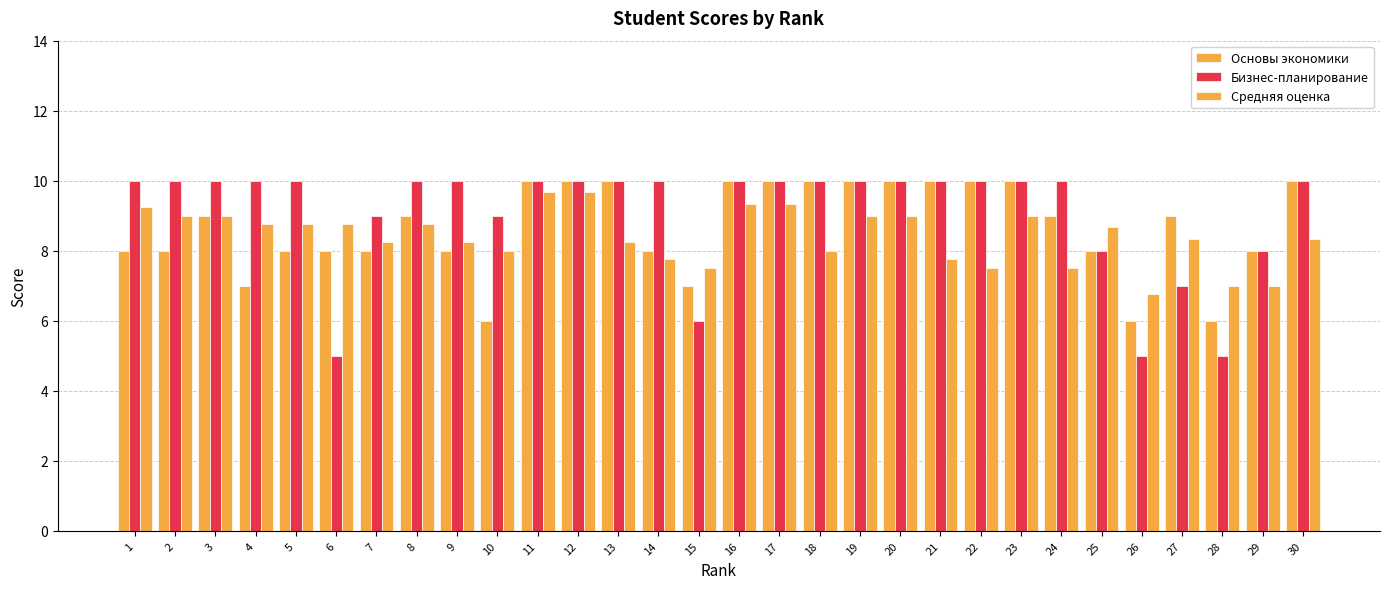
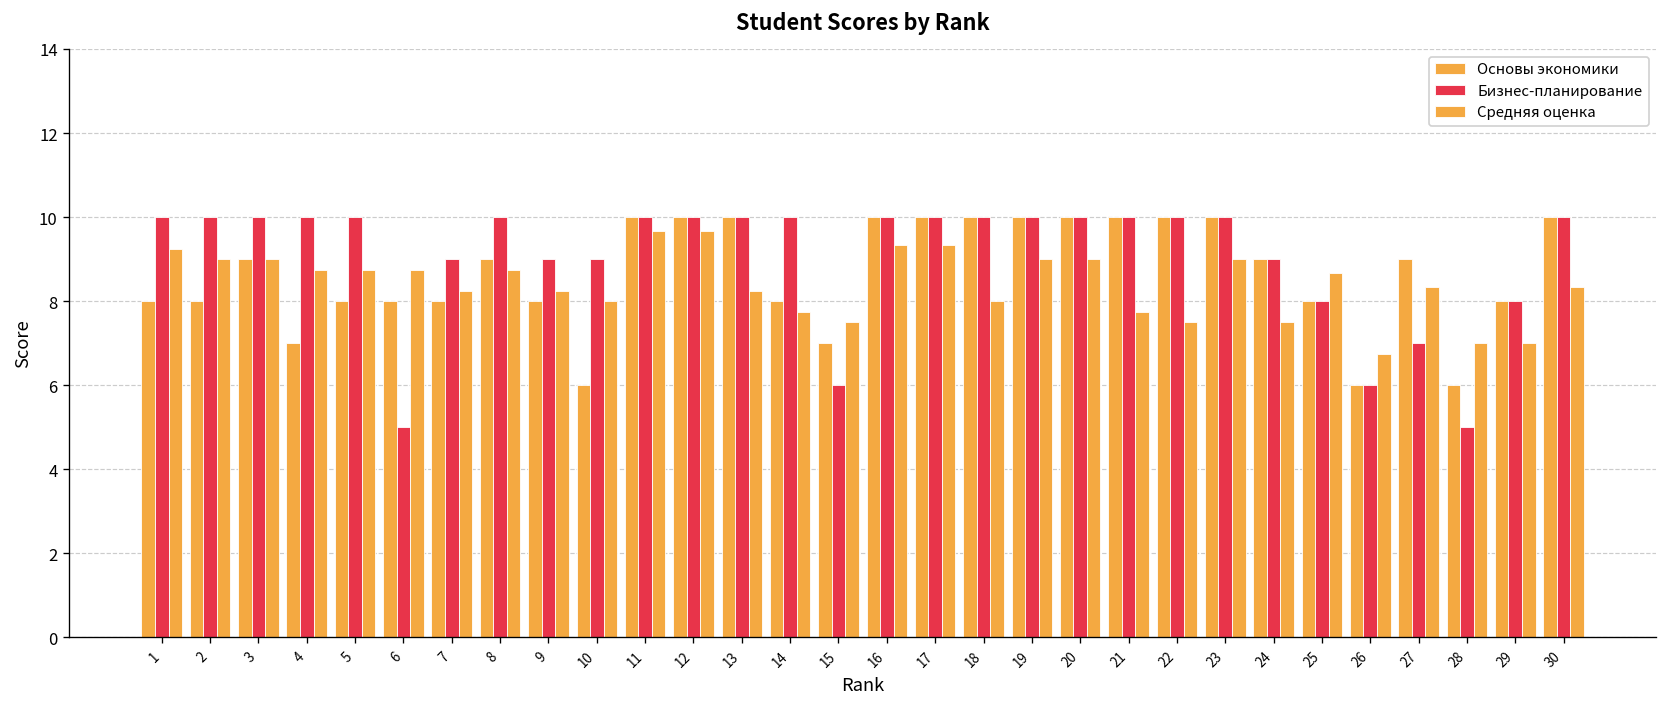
Бизнес-планирование, 9: 10 -> 9
Бизнес-планирование, 24: 10 -> 9
Бизнес-планирование, 26: 5 -> 6
